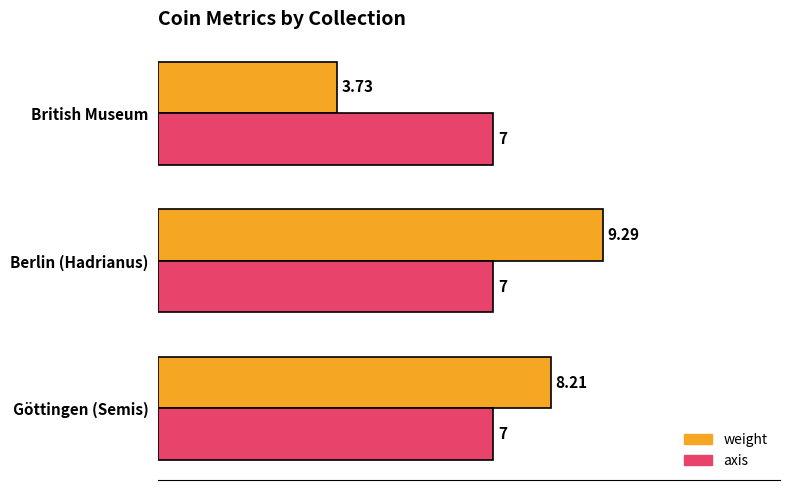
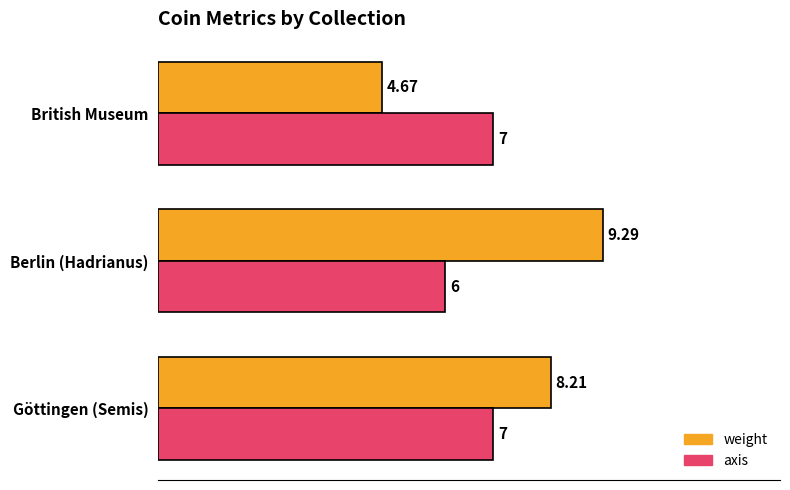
weight, British Museum: 3.73 -> 4.67
axis, Berlin (Hadrianus): 7 -> 6
